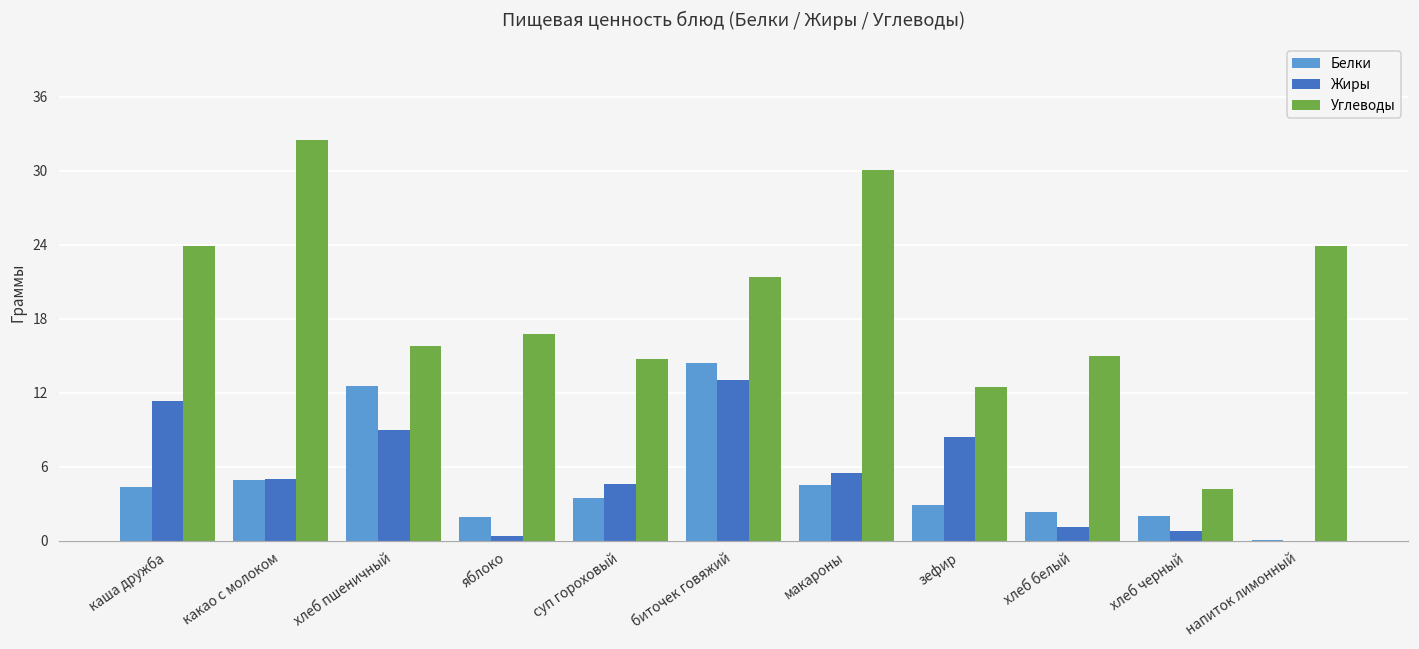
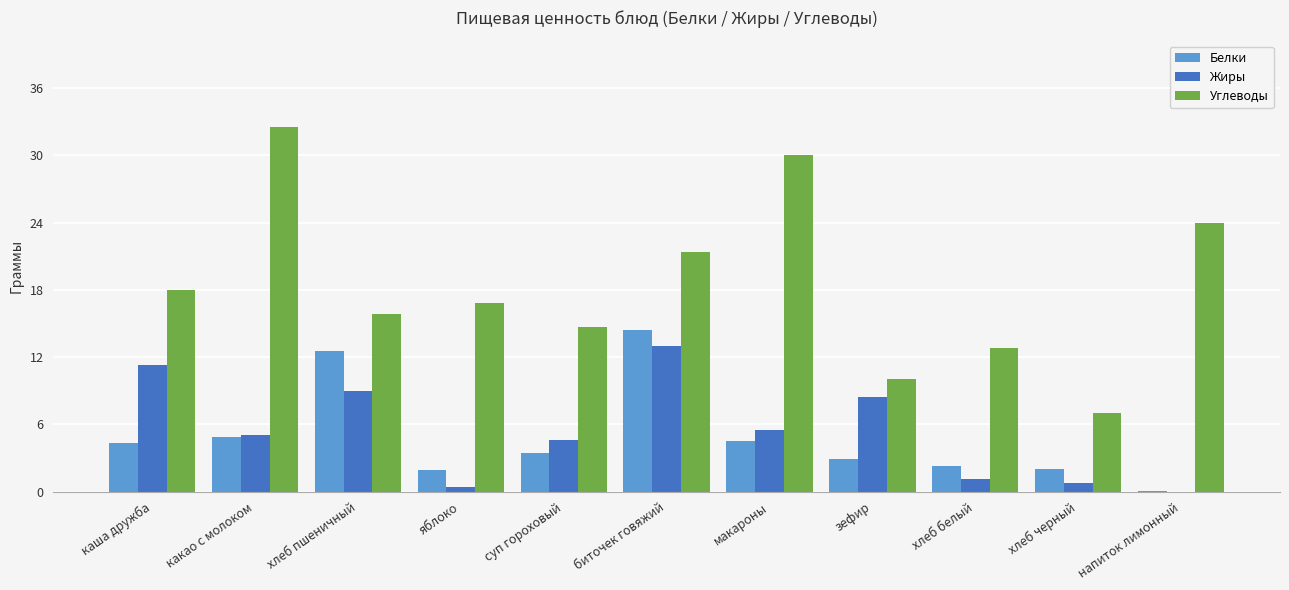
Углеводы, каша дружба: 23.9 -> 18.0
Углеводы, зефир: 12.5 -> 10.0
Углеводы, хлеб белый: 15.0 -> 12.8
Углеводы, хлеб черный: 4.2 -> 7.0
